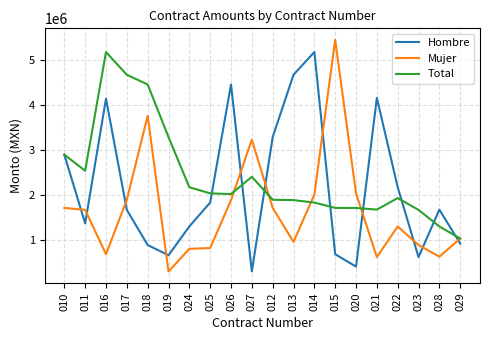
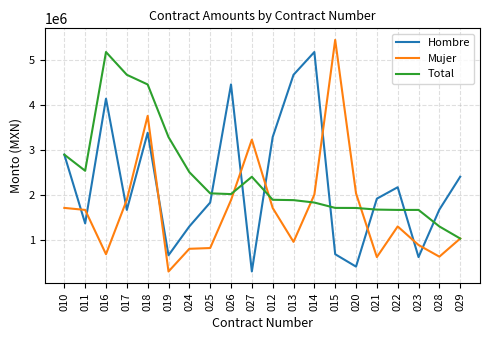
Hombre, 018: 900000 -> 3400000
Total, 024: 2200000 -> 2500000
Hombre, 021: 4200000 -> 1900000
Total, 022: 1900000 -> 1700000
Hombre, 029: 900000 -> 2400000
